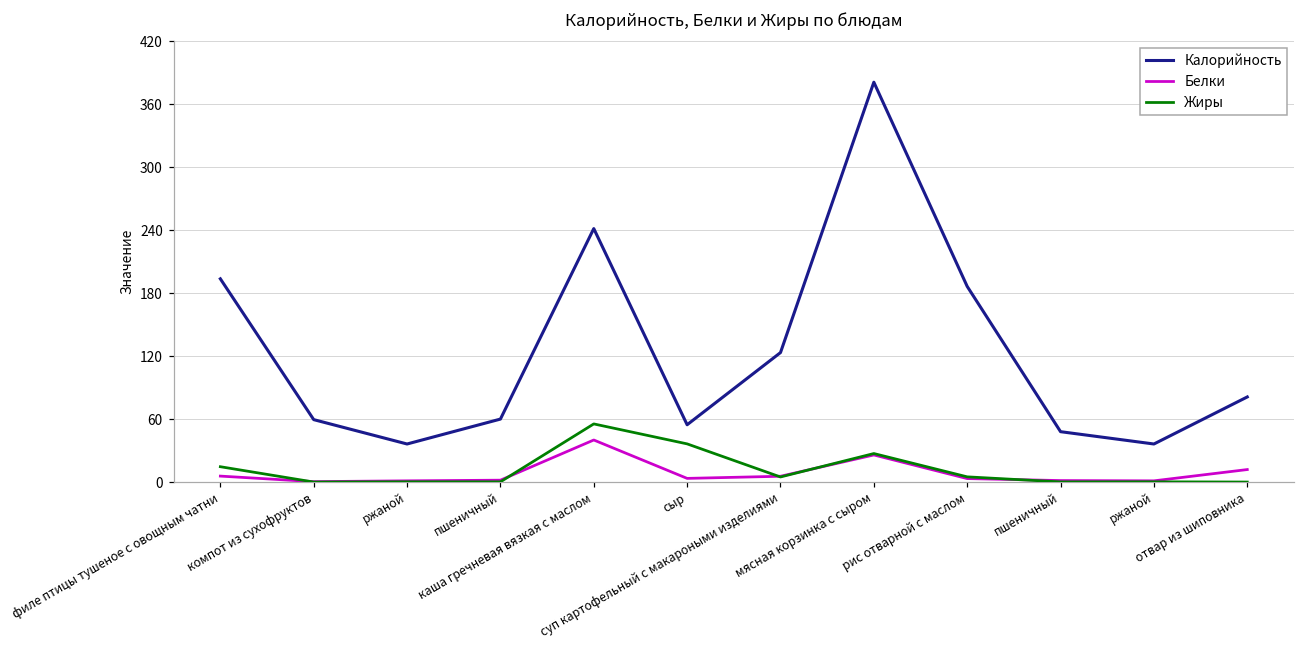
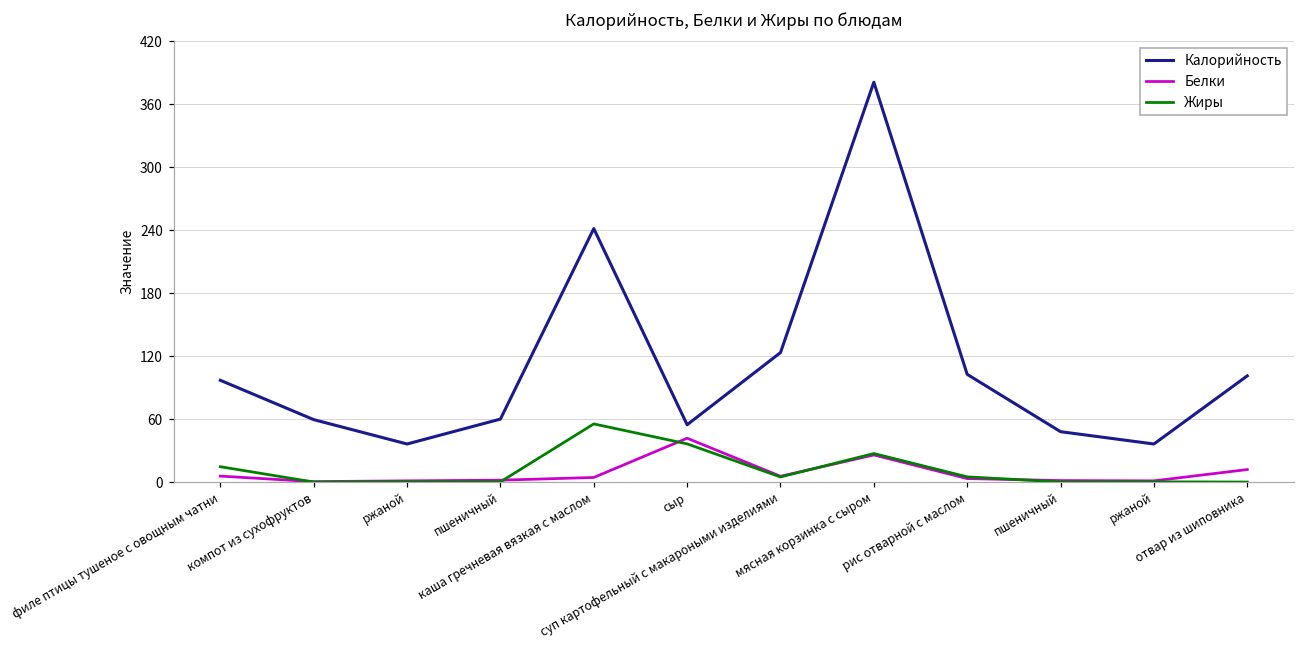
Калорийность, филе птицы тушеное с овощным чатни: 190 -> 100
Белки, каша гречневая вязкая с маслом: 40 -> 0
Белки, сыр: 0 -> 40
Калорийность, рис отварной с маслом: 190 -> 100
Калорийность, отвар из шиповника: 80 -> 100
